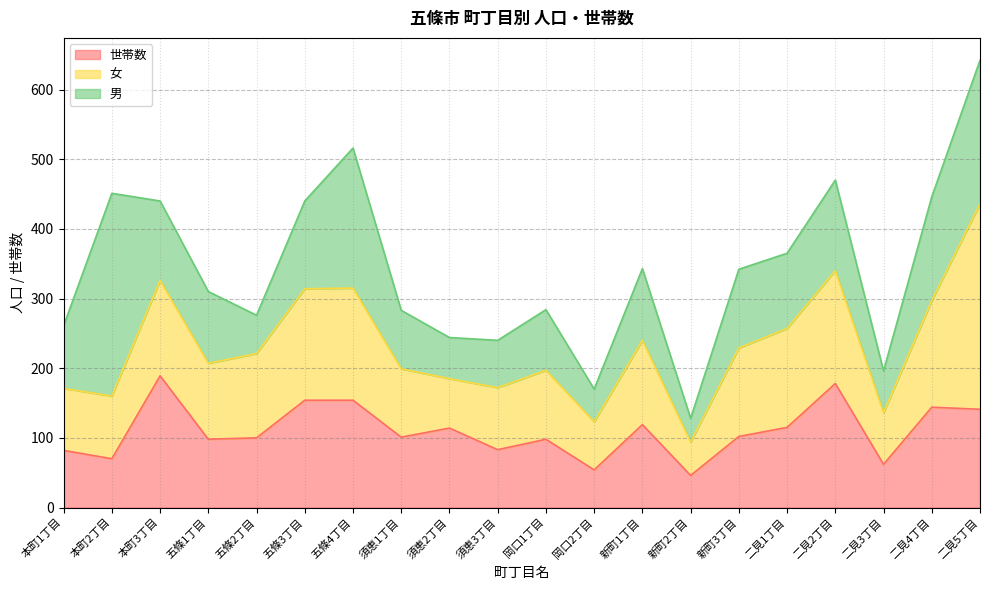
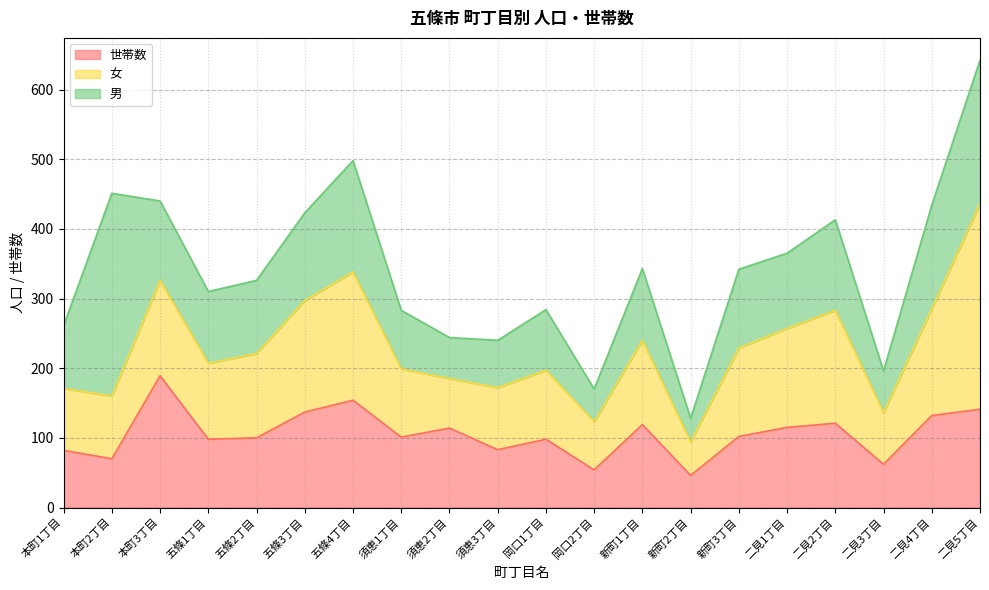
男, 五條2丁目: 60 -> 110
世帯数, 五條3丁目: 150 -> 140
女, 五條4丁目: 160 -> 180
男, 五條4丁目: 200 -> 160
世帯数, 二見2丁目: 180 -> 120
世帯数, 二見4丁目: 140 -> 130
